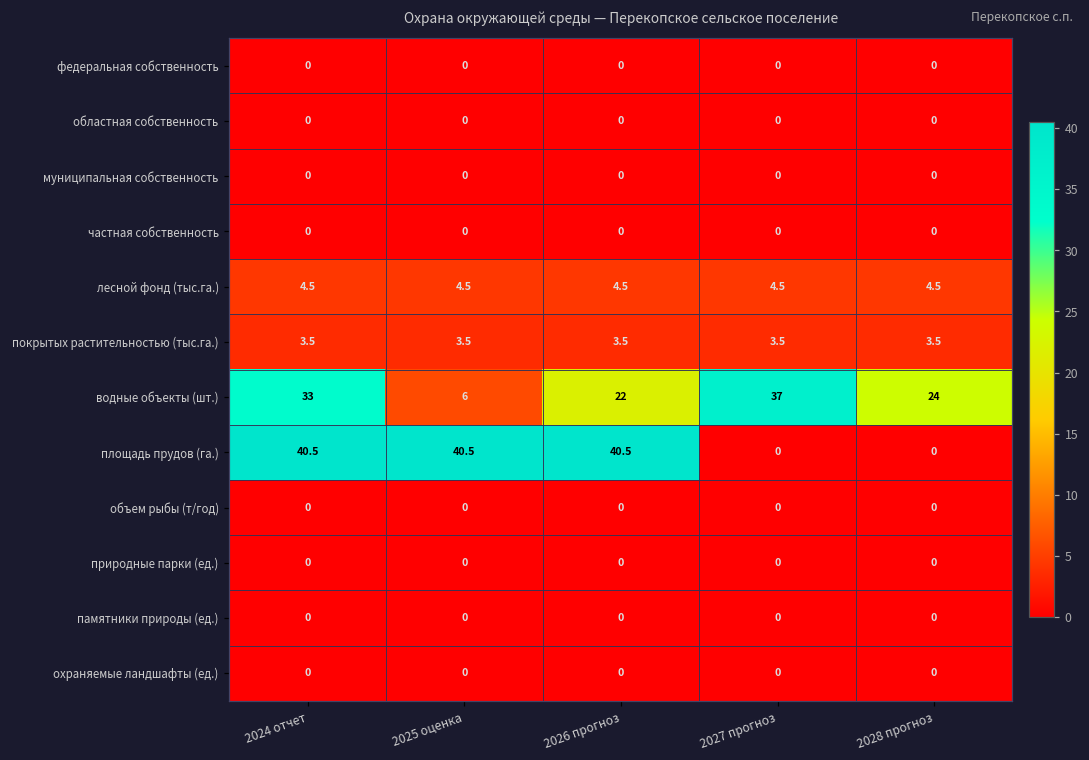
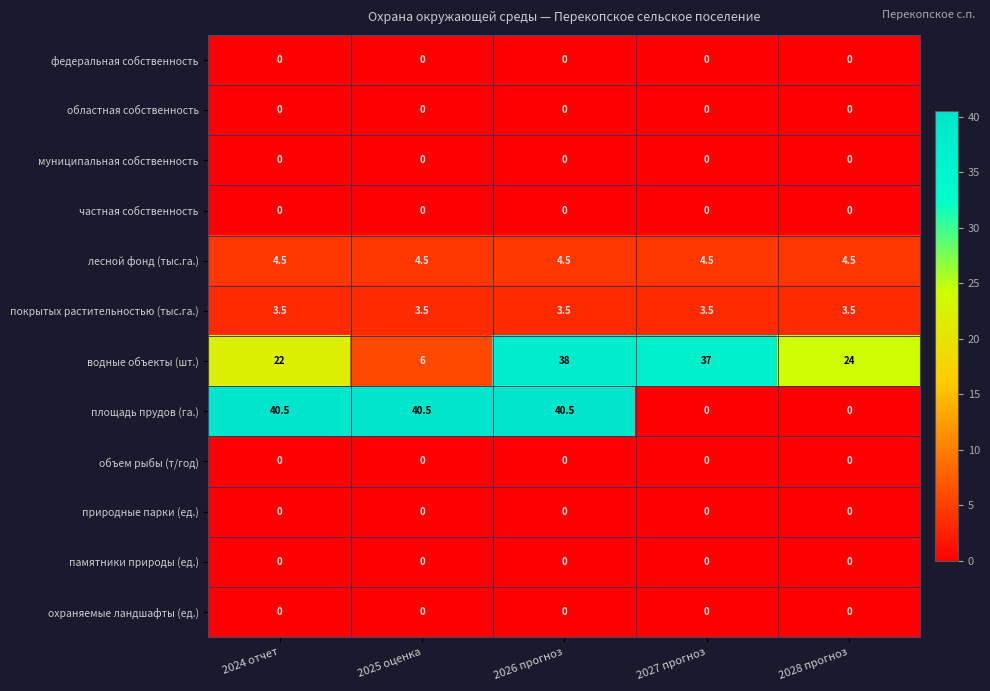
водные объекты (шт.), 2024 отчет: 33 -> 22
водные объекты (шт.), 2026 прогноз: 22 -> 38
